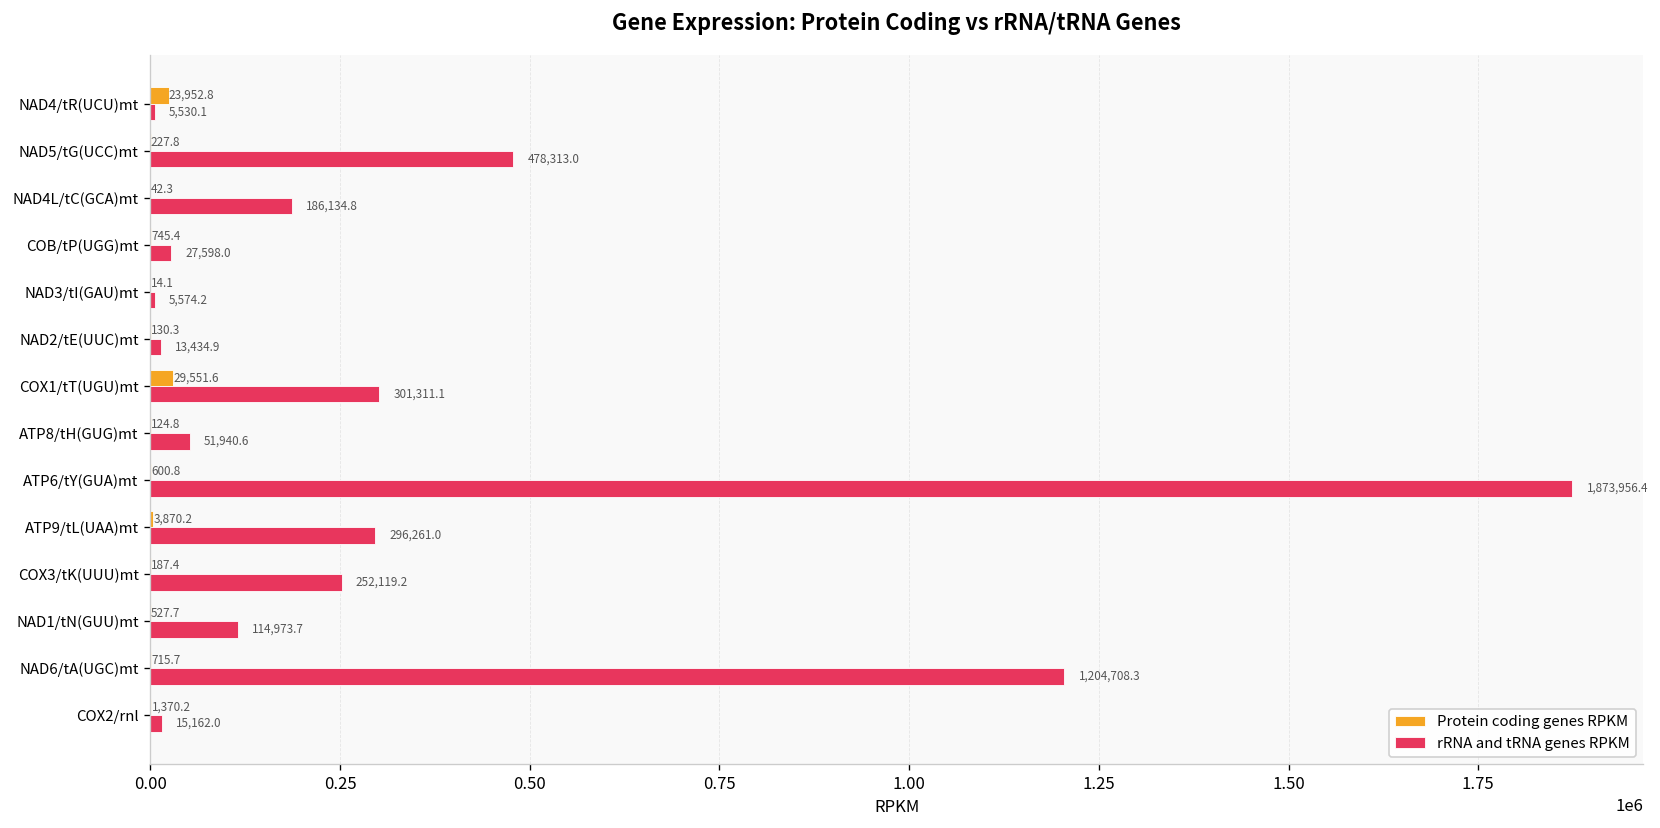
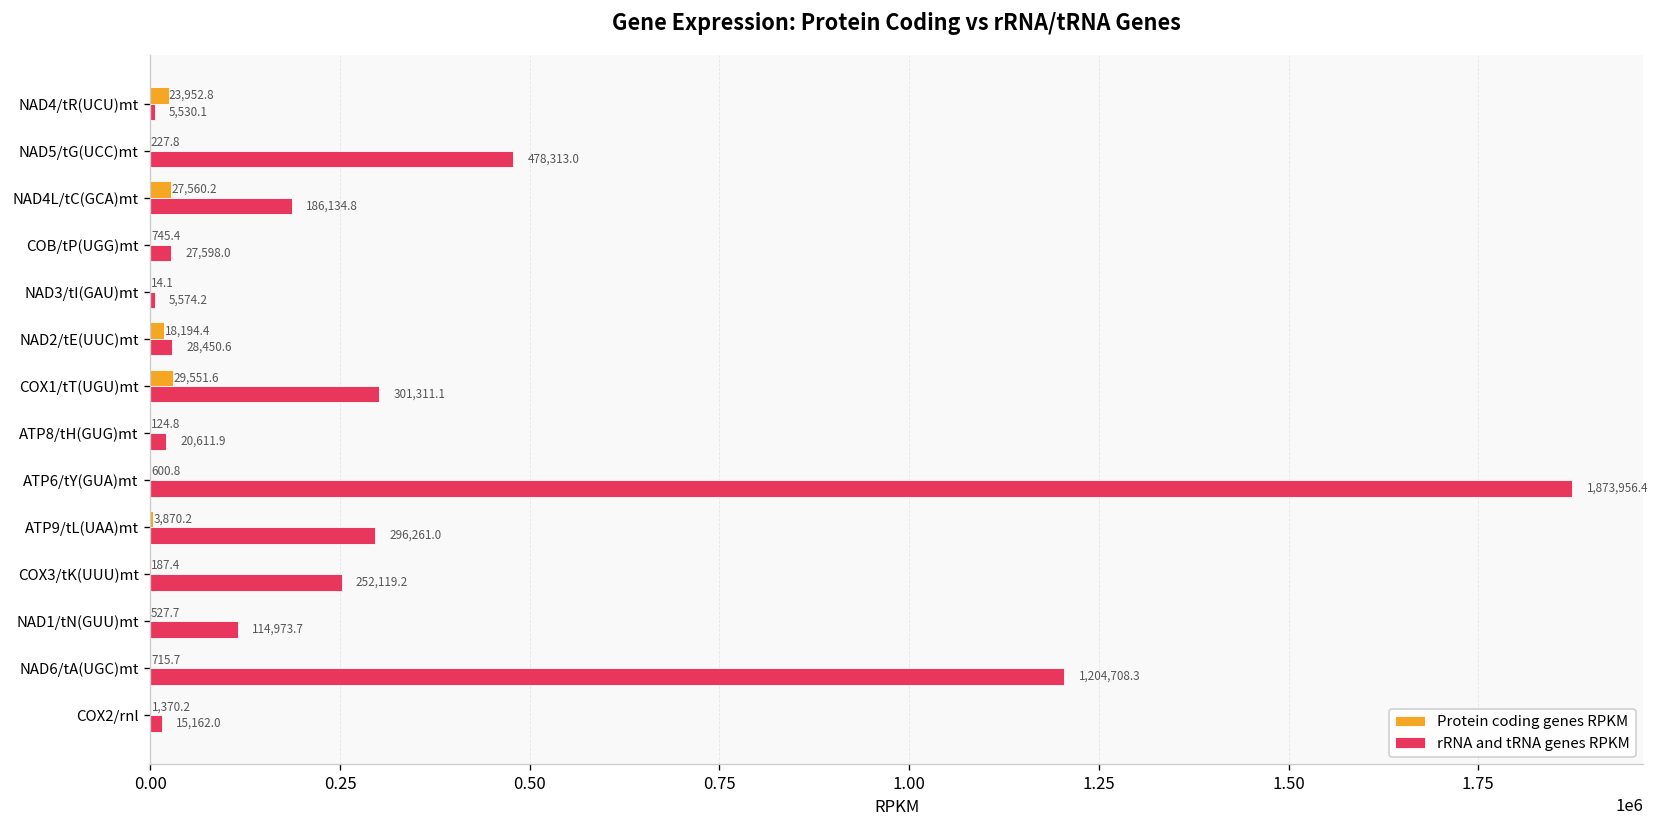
Protein coding genes RPKM, NAD4L/tC(GCA)mt: 42.3 -> 27,560.2
Protein coding genes RPKM, NAD2/tE(UUC)mt: 130.3 -> 18,194.4
rRNA and tRNA genes RPKM, NAD2/tE(UUC)mt: 13,434.9 -> 28,450.6
rRNA and tRNA genes RPKM, ATP8/tH(GUG)mt: 51,940.6 -> 20,611.9
